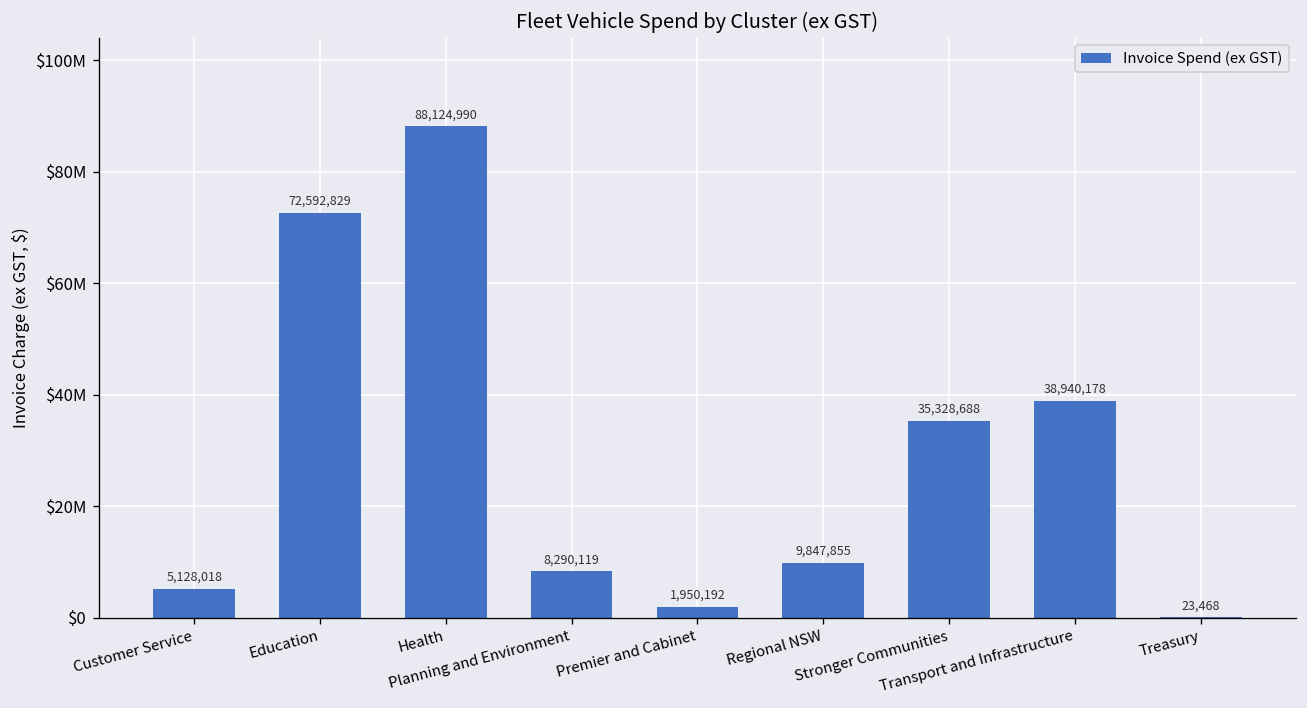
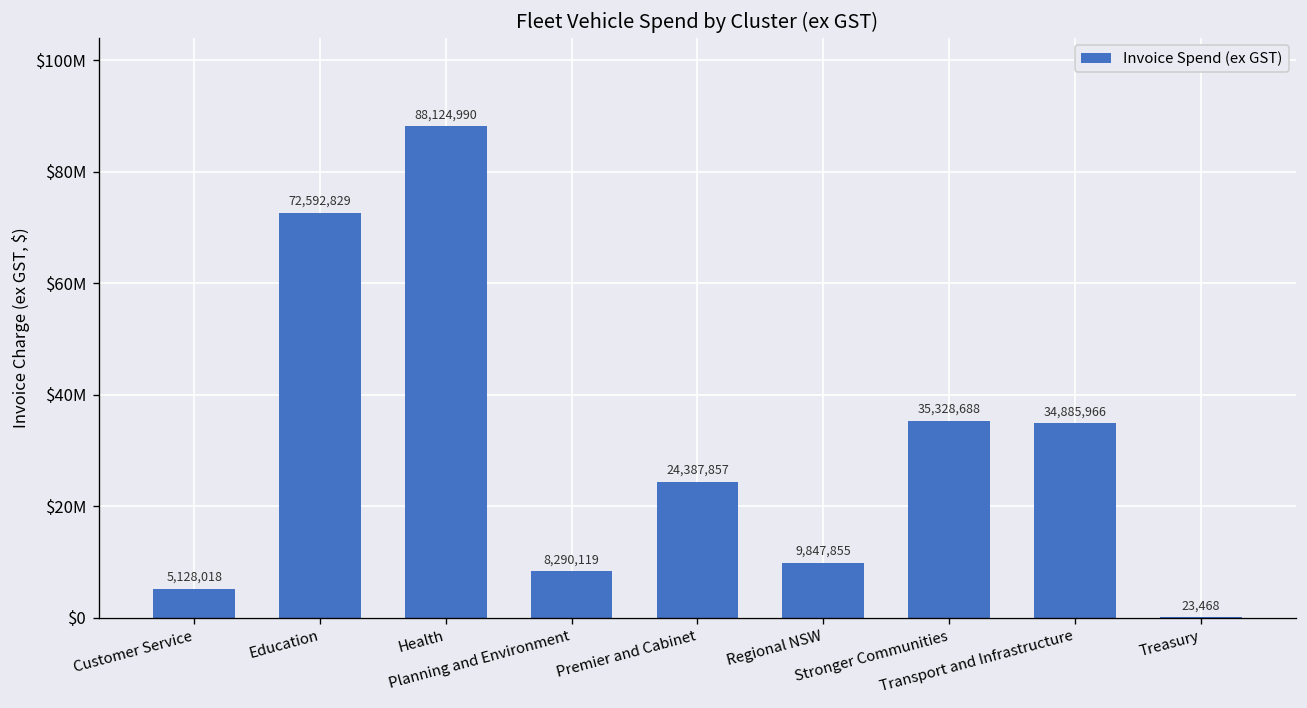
Premier and Cabinet: 1,950,192 -> 24,387,857
Transport and Infrastructure: 38,940,178 -> 34,885,966
